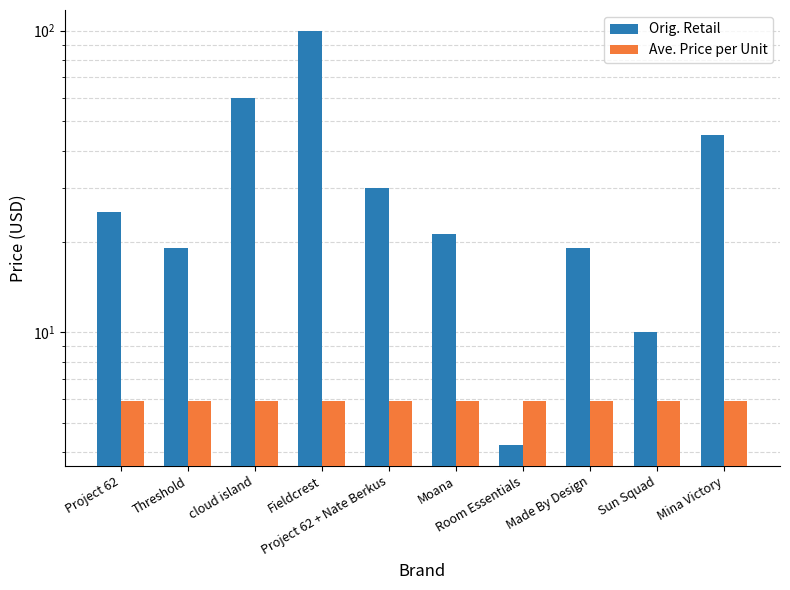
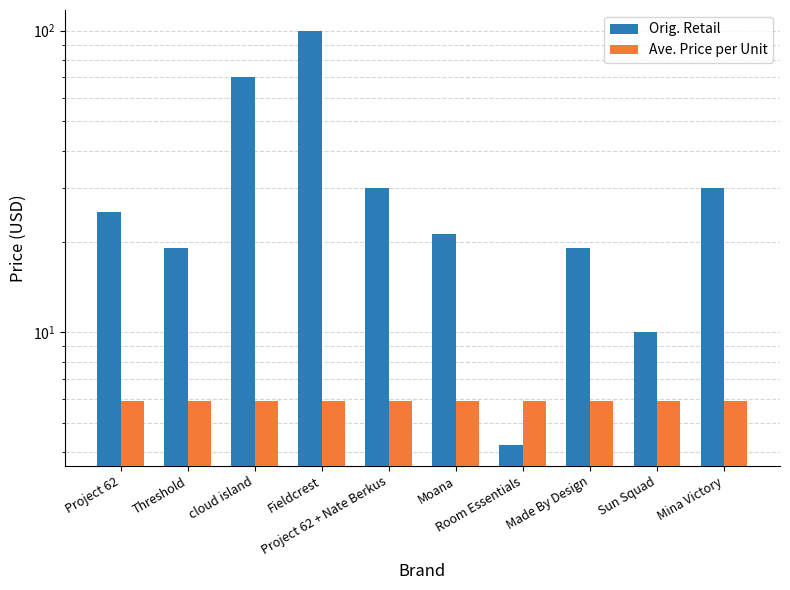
Orig. Retail, cloud island: 60 -> 70
Orig. Retail, Mina Victory: 45 -> 30
